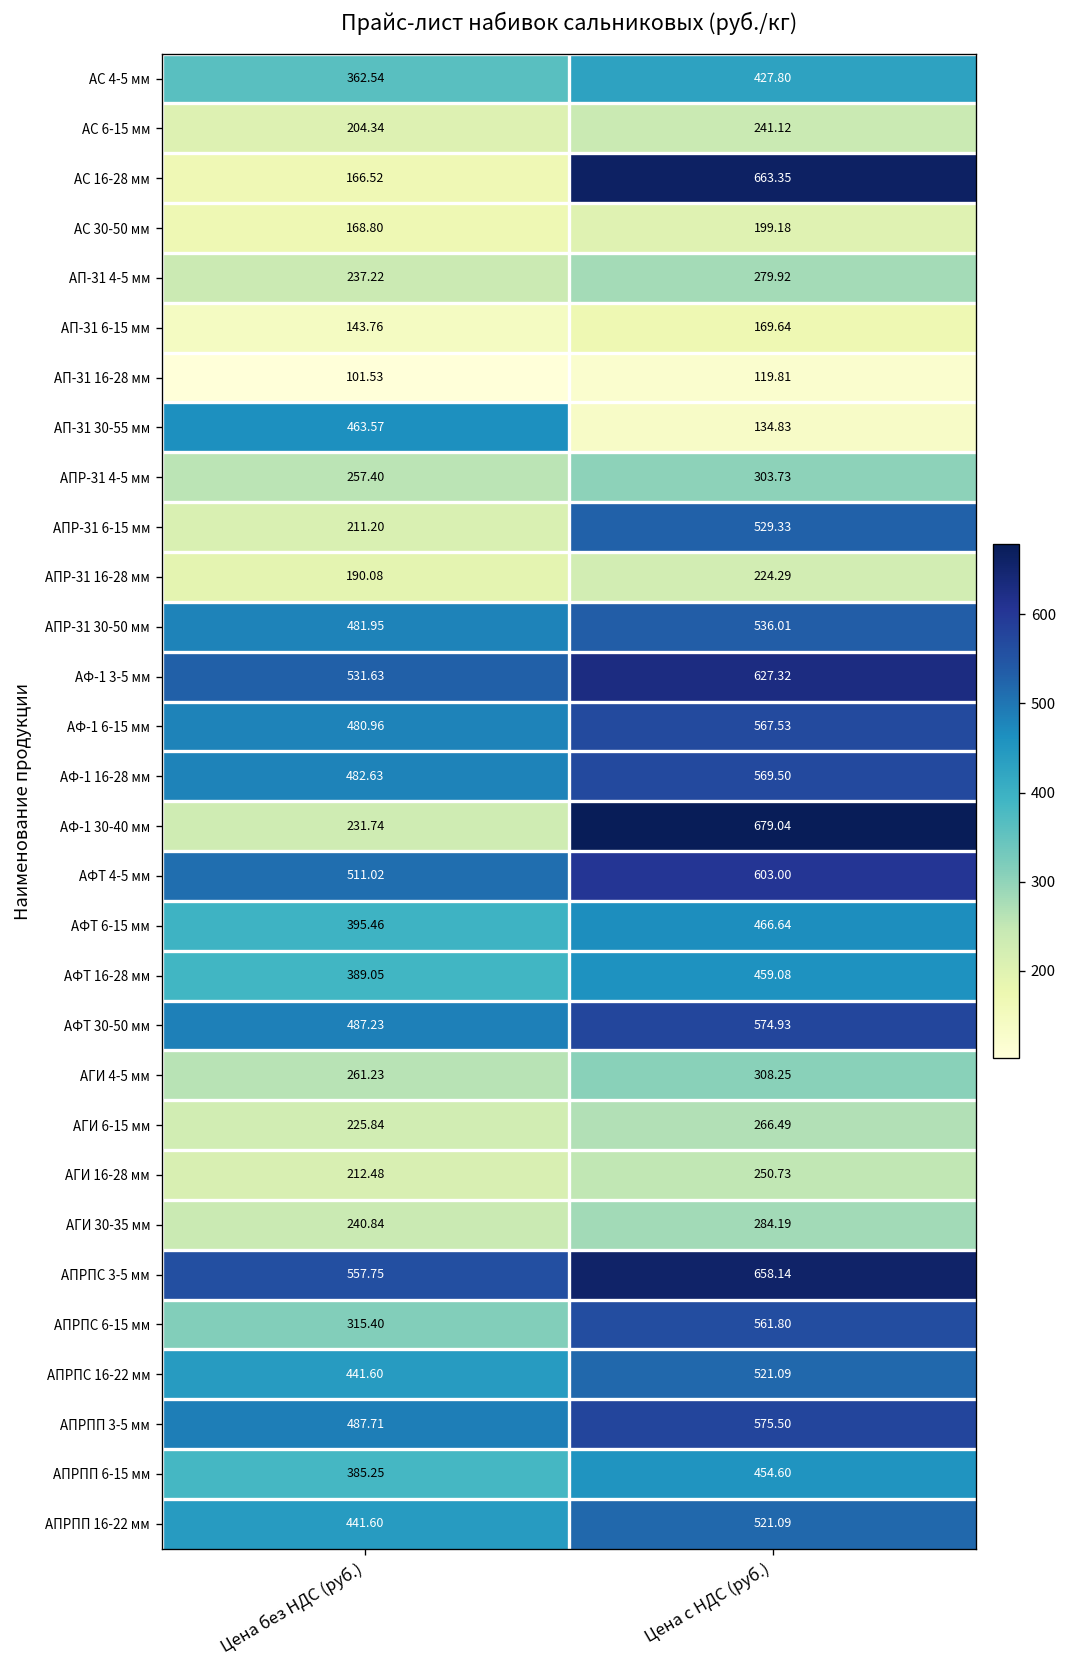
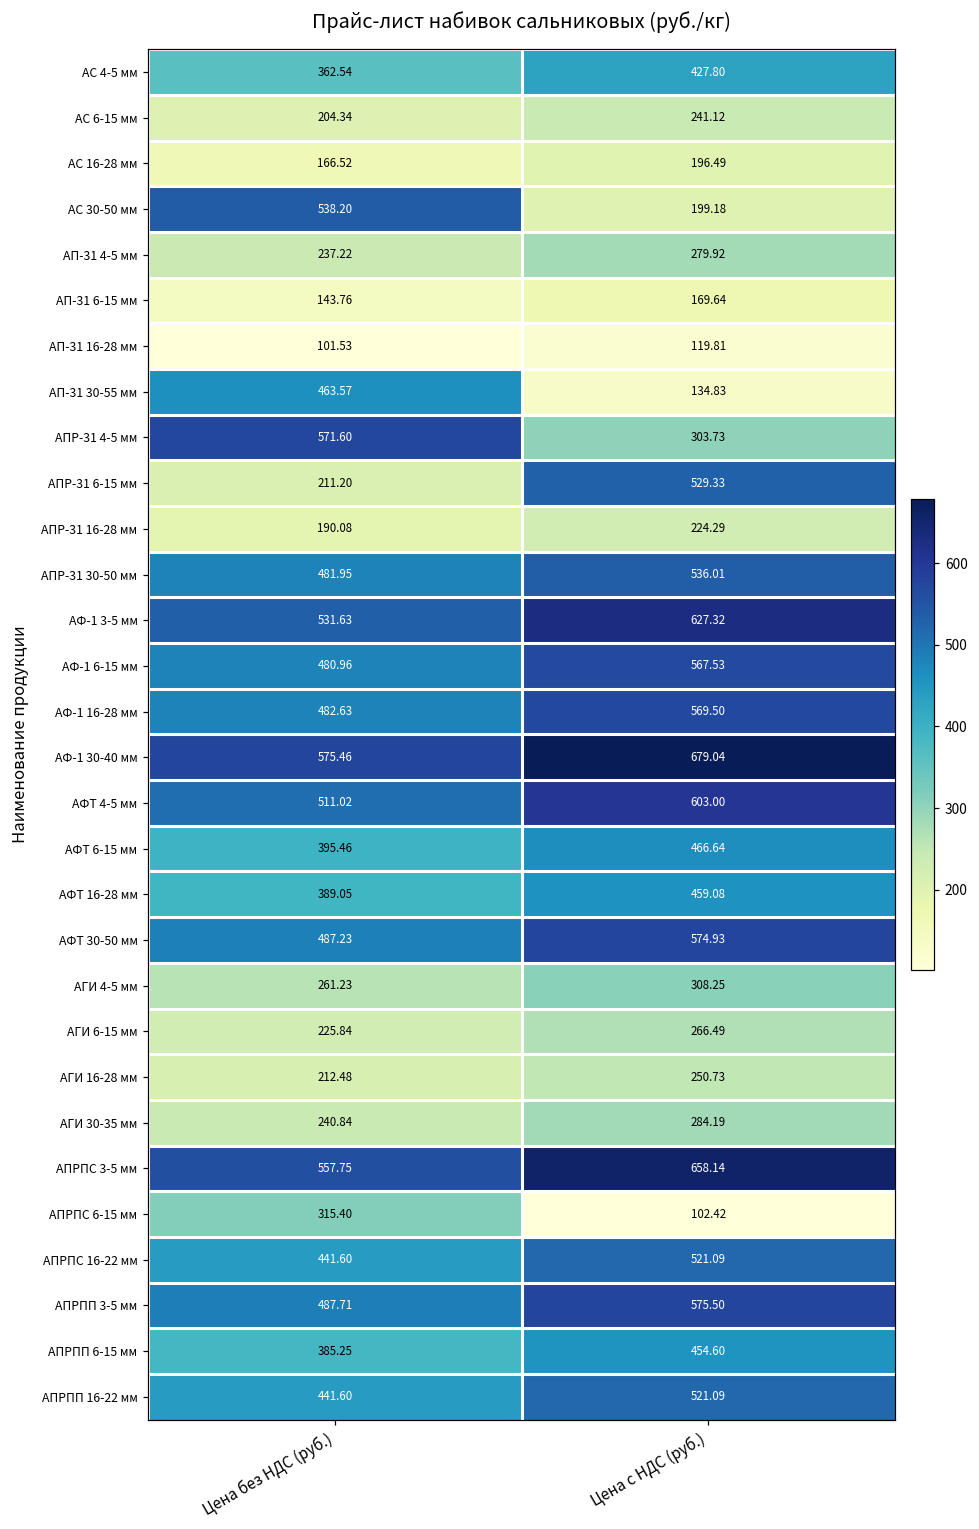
АС 16-28 мм, Цена с НДС (руб.): 663.35 -> 196.49
АС 30-50 мм, Цена без НДС (руб.): 168.80 -> 538.20
АПР-31 4-5 мм, Цена без НДС (руб.): 257.40 -> 571.60
АФ-1 30-40 мм, Цена без НДС (руб.): 231.74 -> 575.46
АПРПС 6-15 мм, Цена с НДС (руб.): 561.80 -> 102.42
